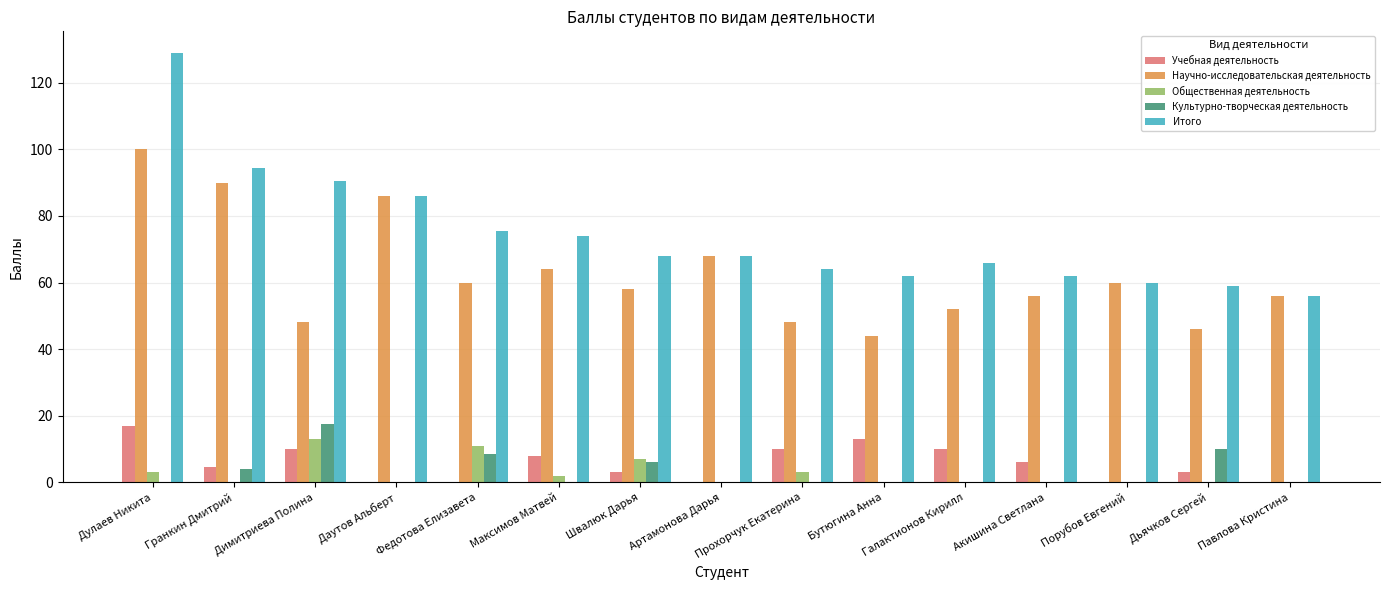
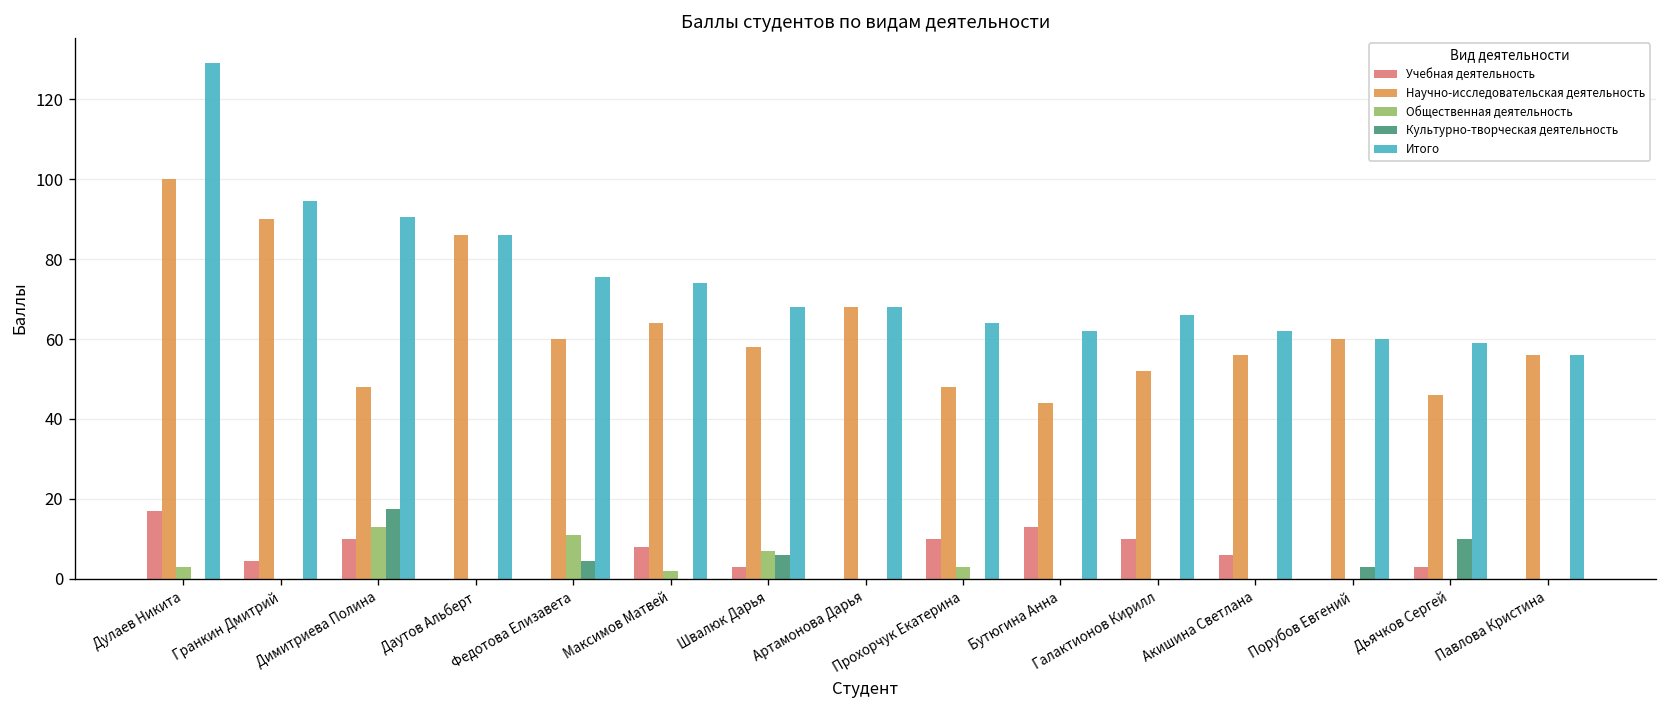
Культурно-творческая деятельность, Гранкин Дмитрий: 4 -> 0
Культурно-творческая деятельность, Федотова Елизавета: 8 -> 5
Культурно-творческая деятельность, Порубов Евгений: 0 -> 3
